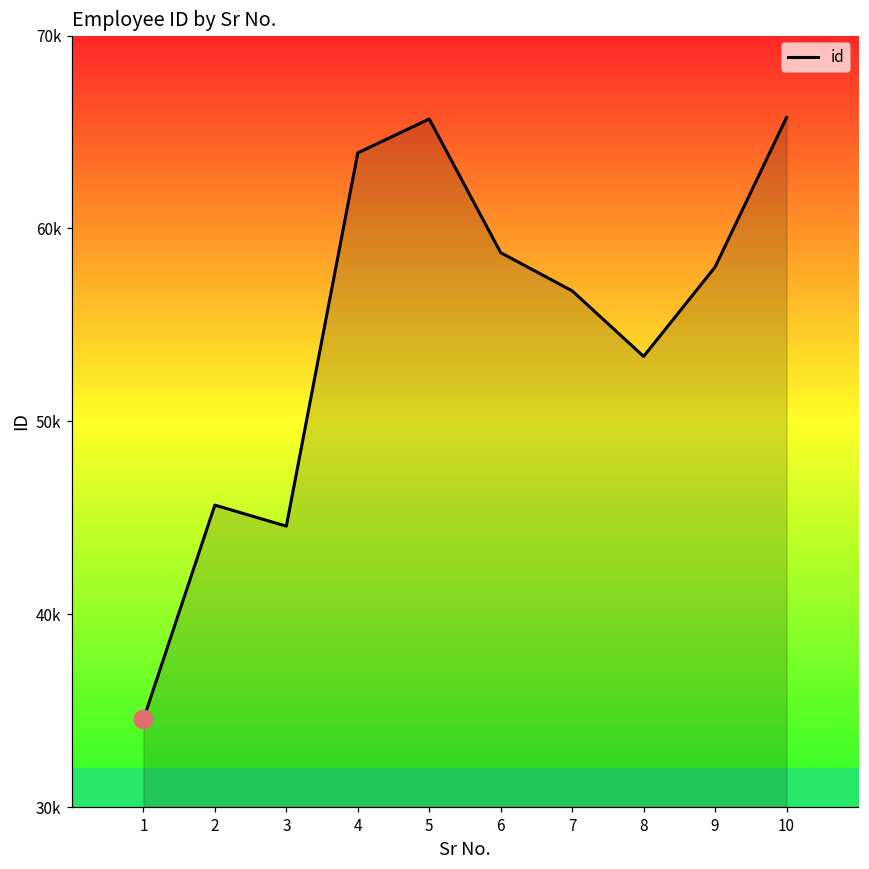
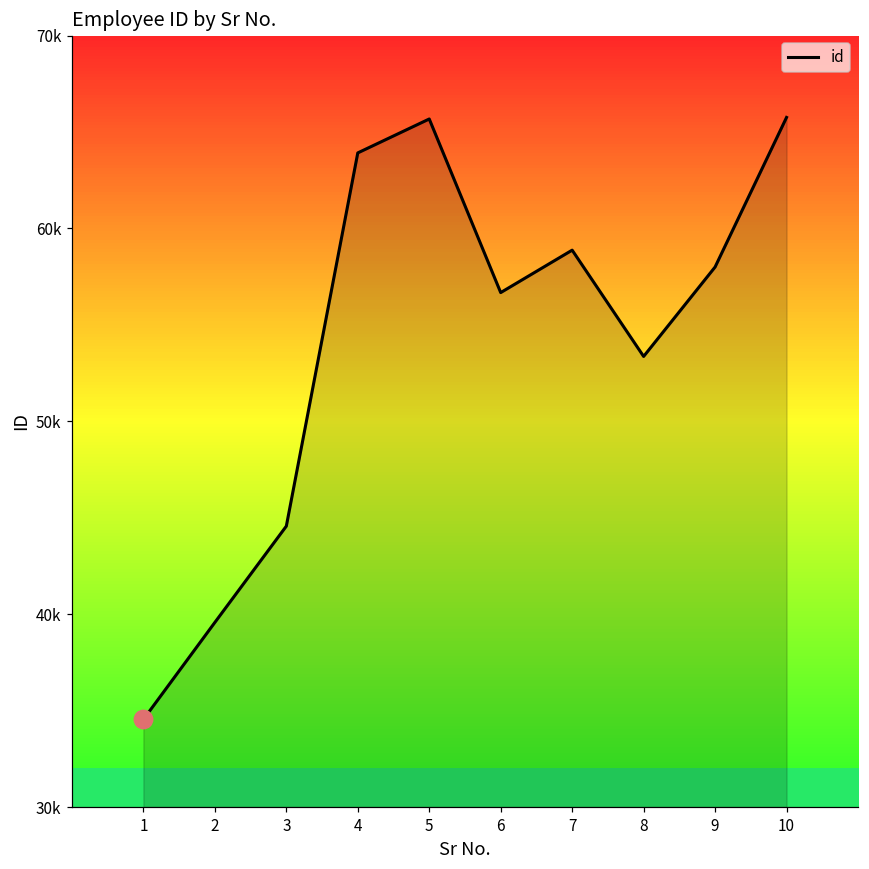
id, 2: 45700 -> 39600
id, 6: 58700 -> 56700
id, 7: 56800 -> 58900
